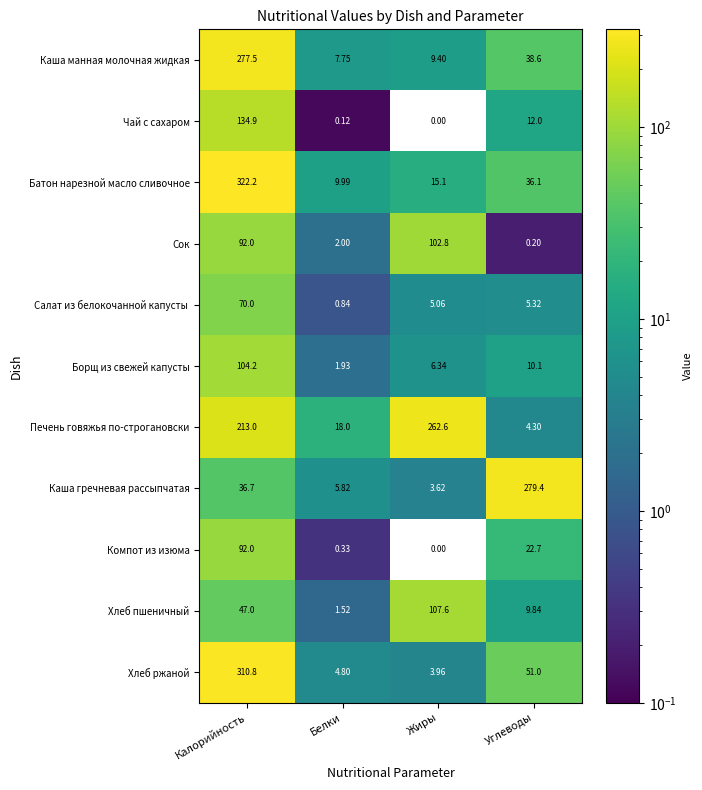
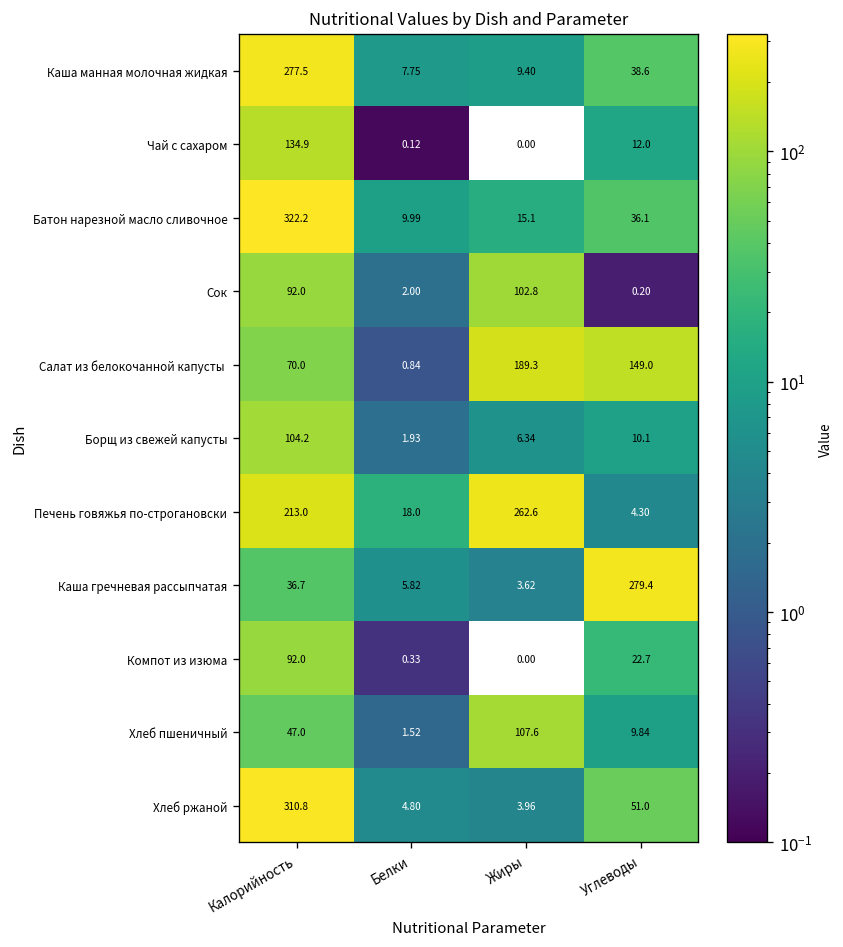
Салат из белокочанной капусты, Жиры: 5.06 -> 189.3
Салат из белокочанной капусты, Углеводы: 5.32 -> 149.0
